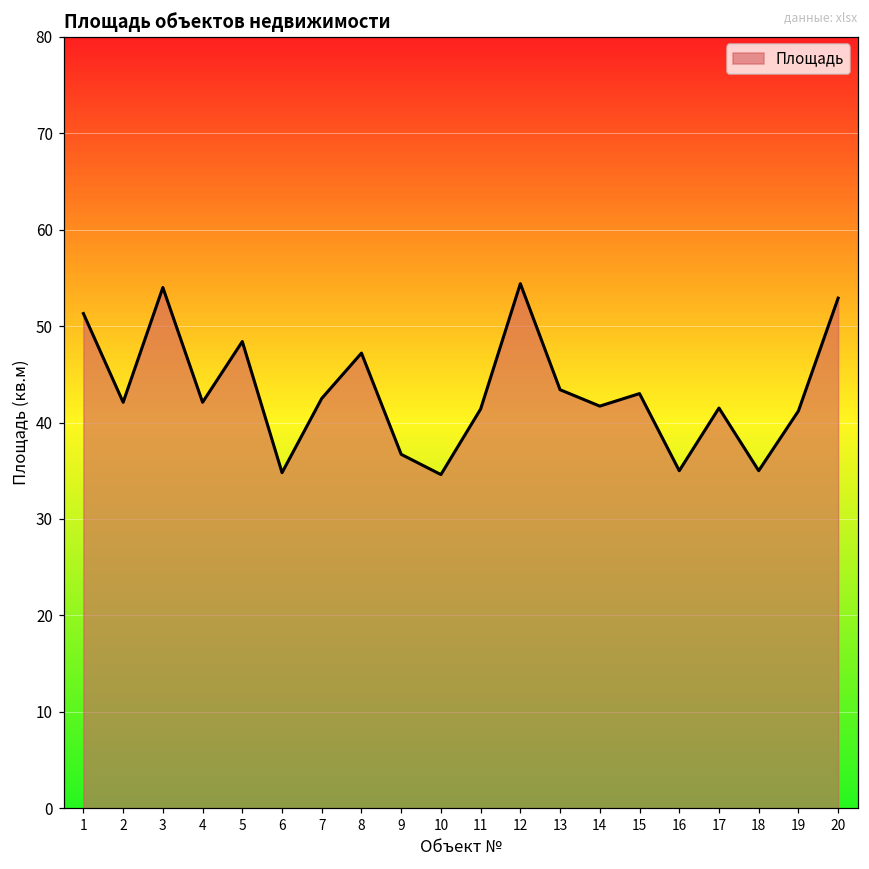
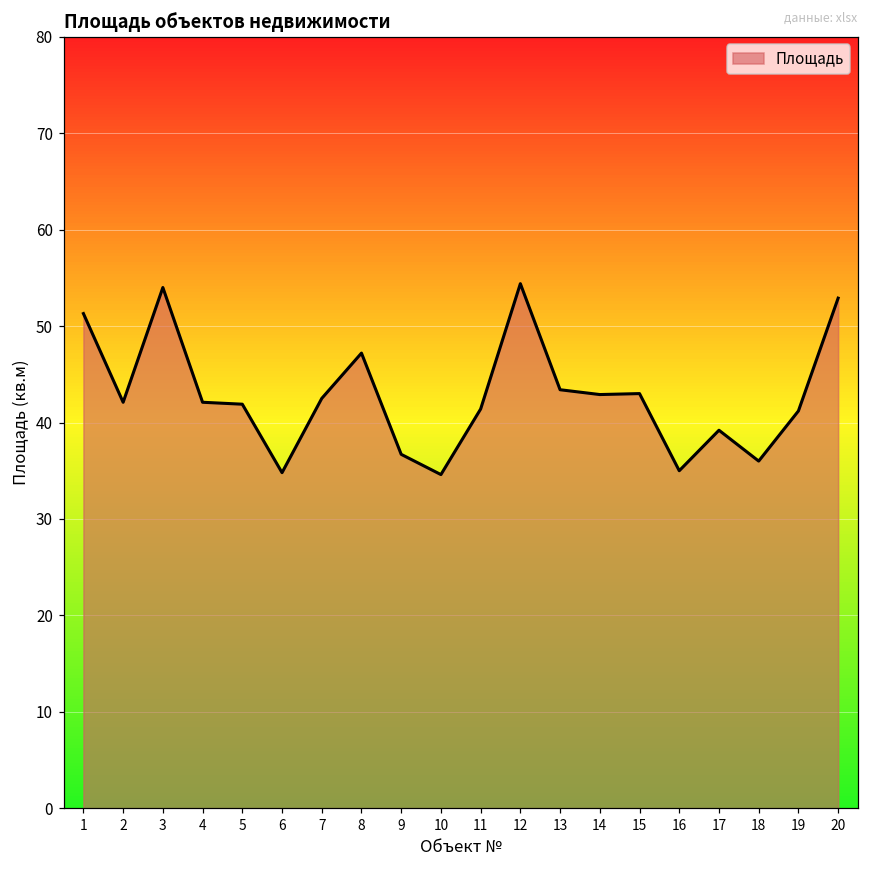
5: 48 -> 42
14: 42 -> 43
17: 42 -> 39
18: 35 -> 36
